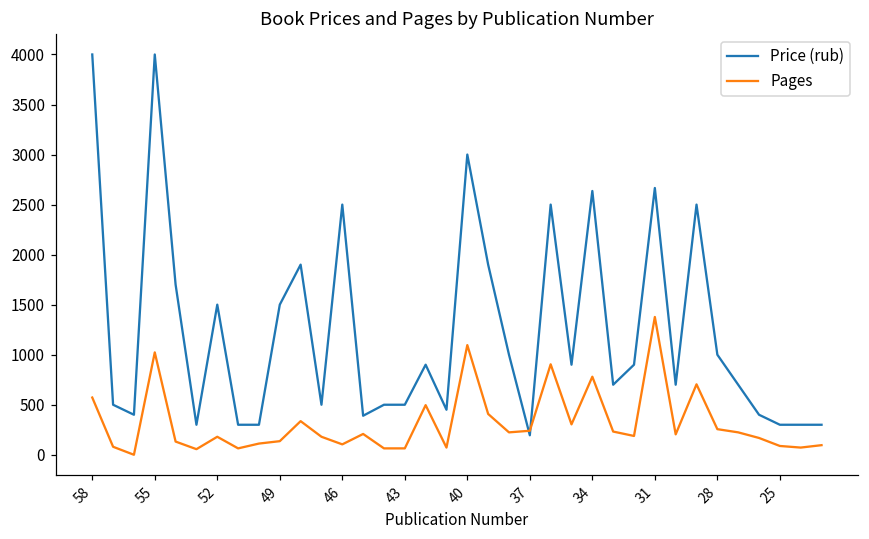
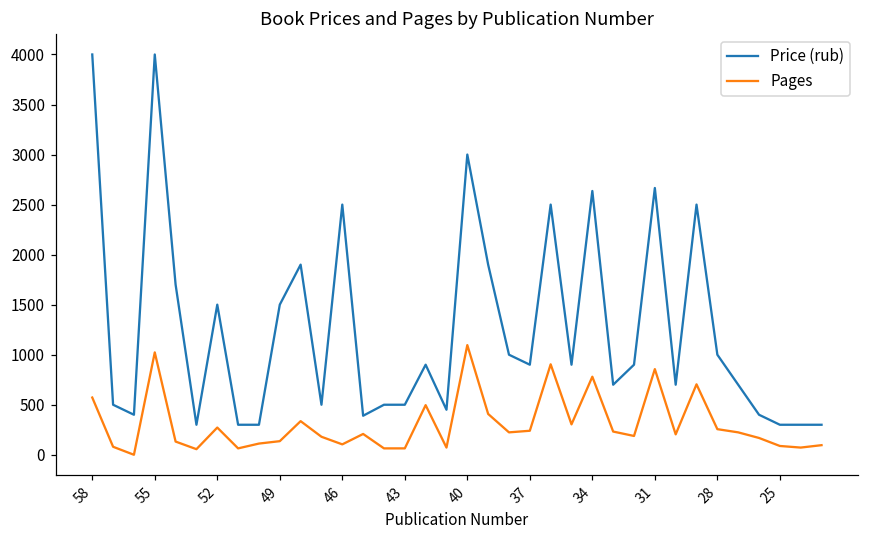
Pages, 52: 200 -> 300
Price (rub), 37: 200 -> 900
Pages, 31: 1400 -> 900
